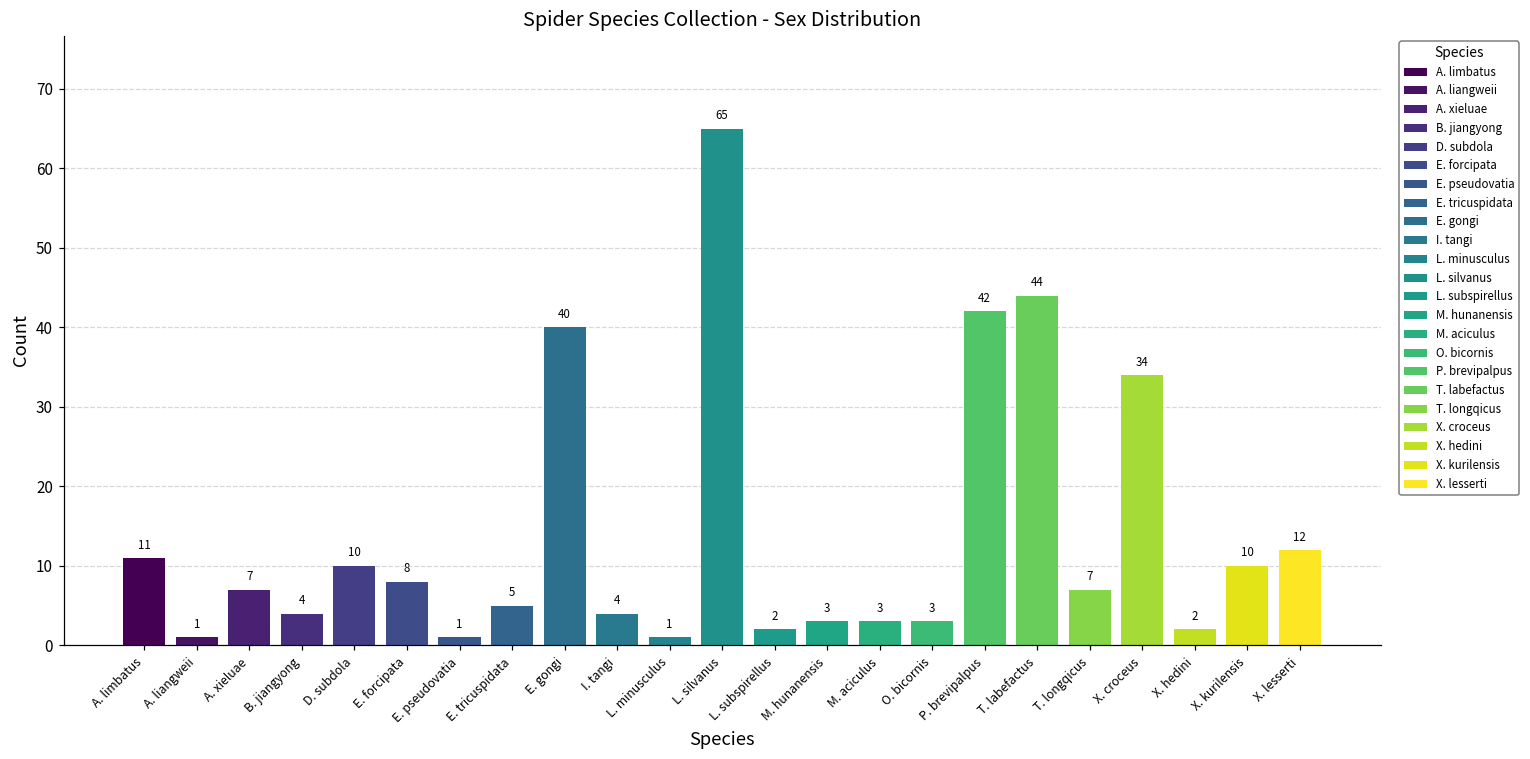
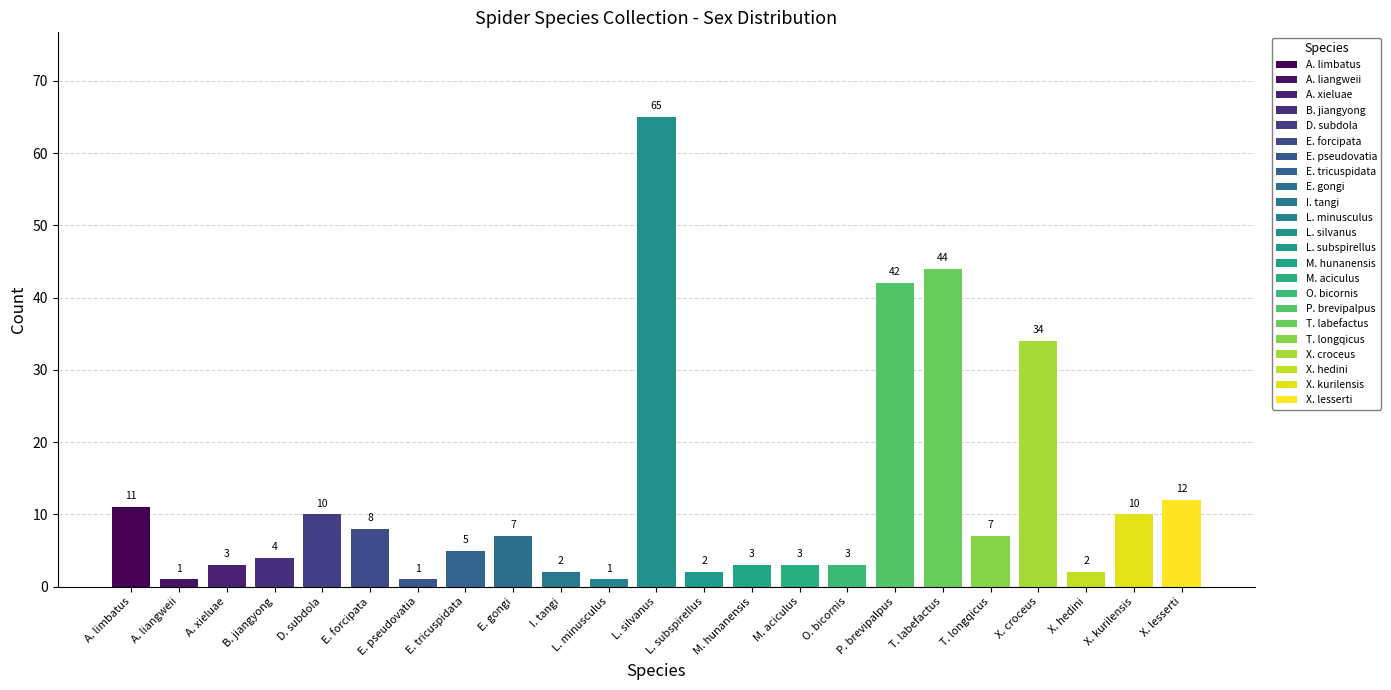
A. xieluae: 7 -> 3
E. gongi: 40 -> 7
I. tangi: 4 -> 2
